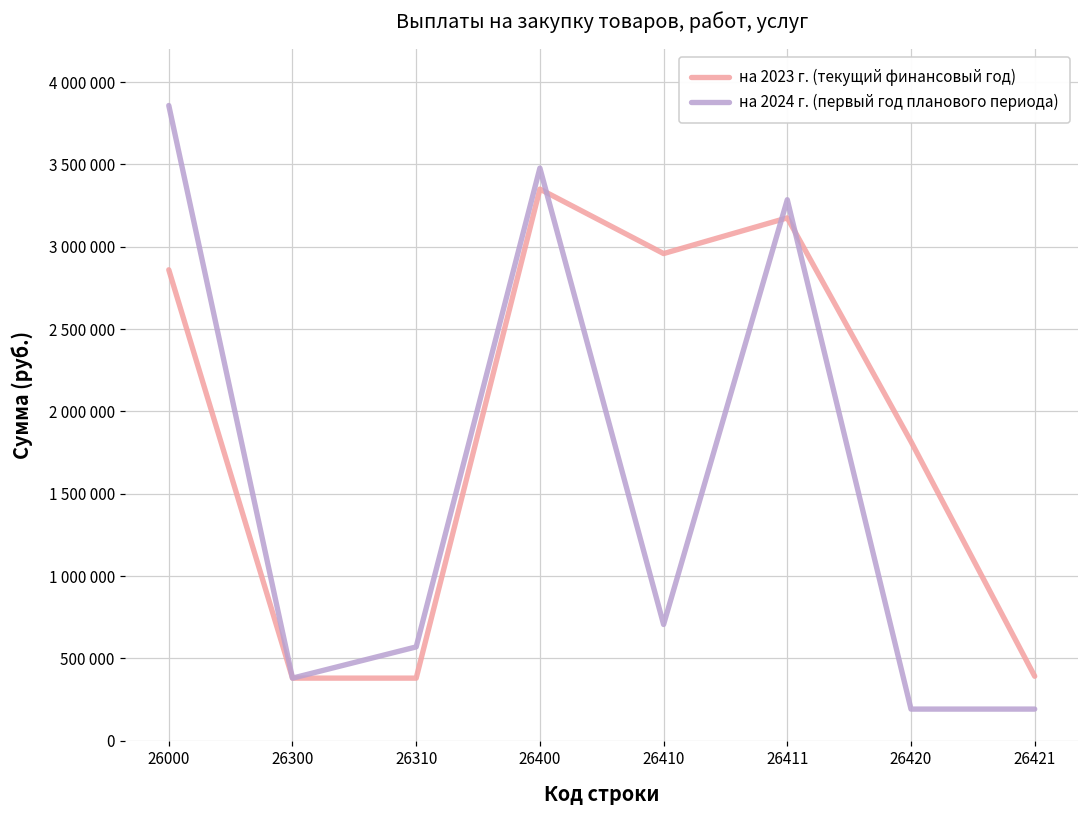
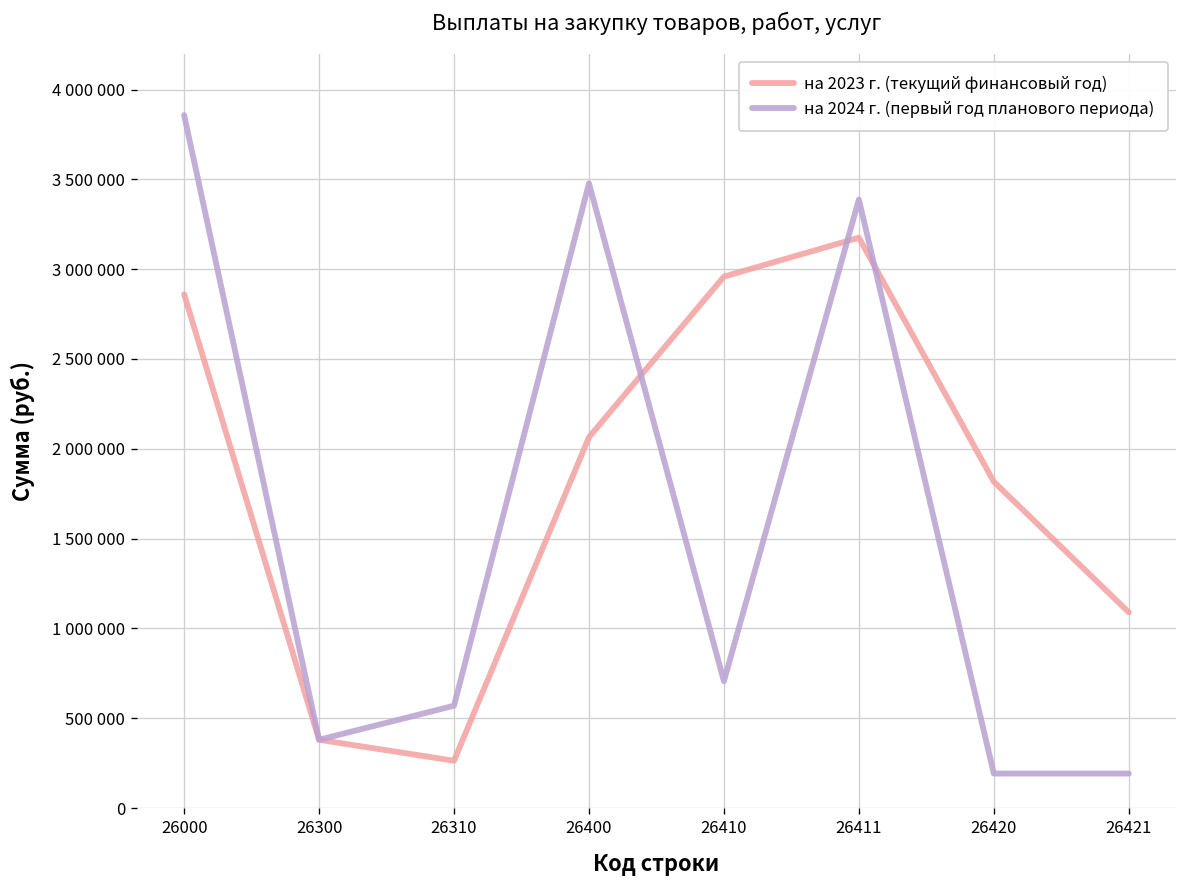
на 2023 г. (текущий финансовый год), 26310: 380000 -> 260000
на 2023 г. (текущий финансовый год), 26400: 3350000 -> 2060000
на 2024 г. (первый год планового периода), 26411: 3290000 -> 3390000
на 2023 г. (текущий финансовый год), 26421: 390000 -> 1090000
